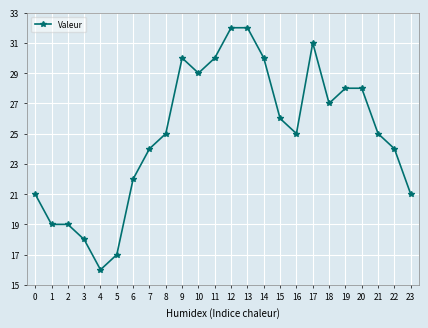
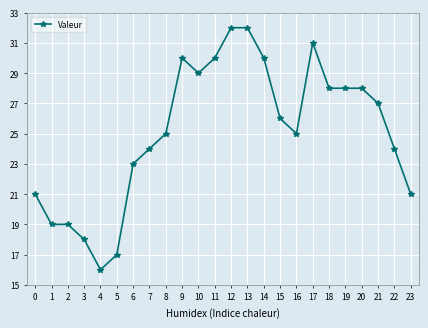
6: 22 -> 23
18: 27 -> 28
21: 25 -> 27
